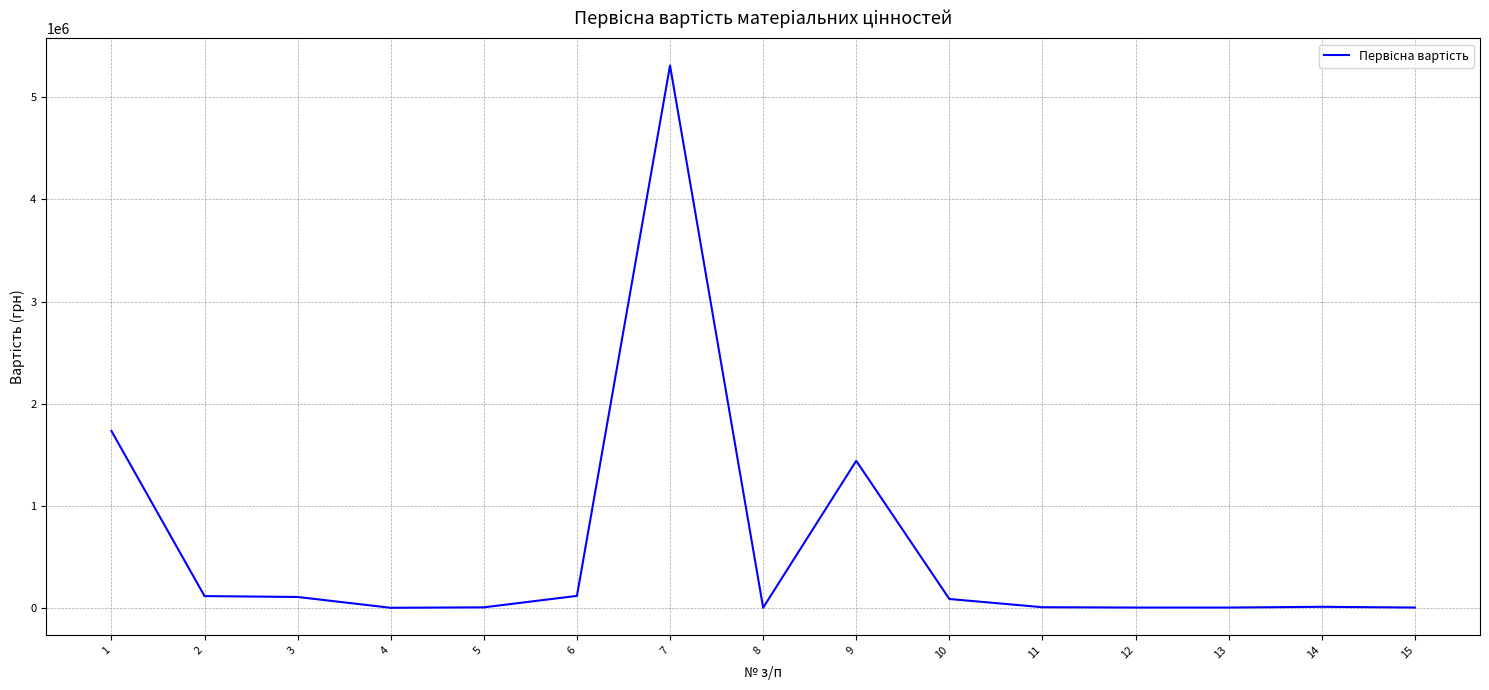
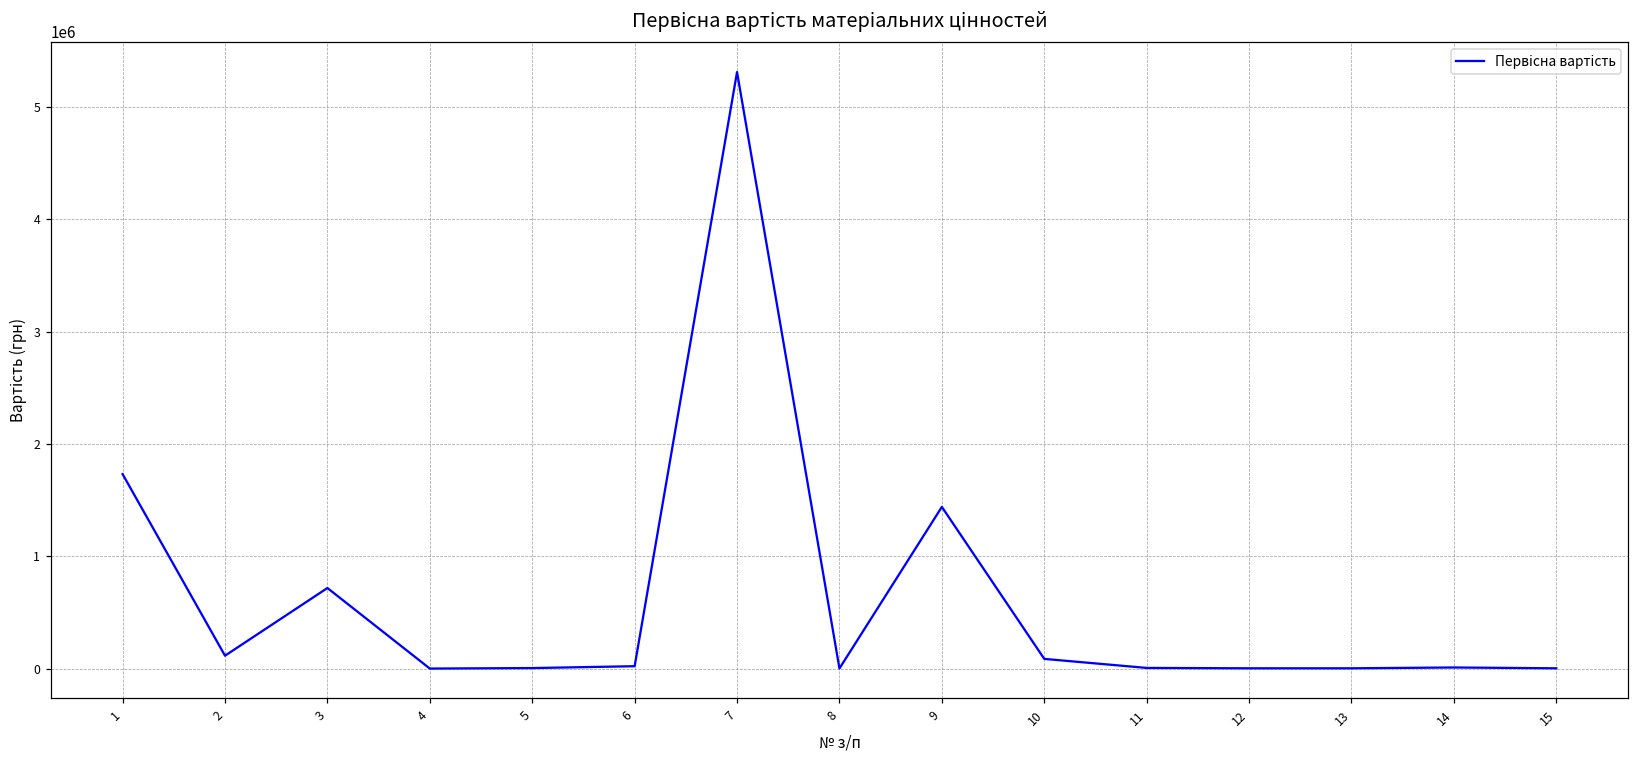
3: 110000 -> 720000
6: 120000 -> 20000
